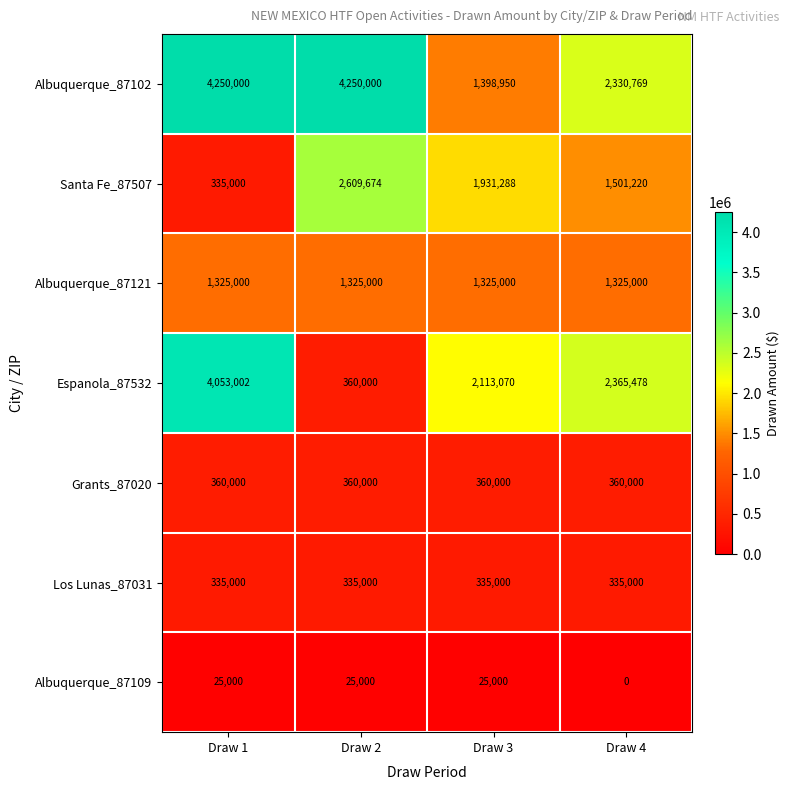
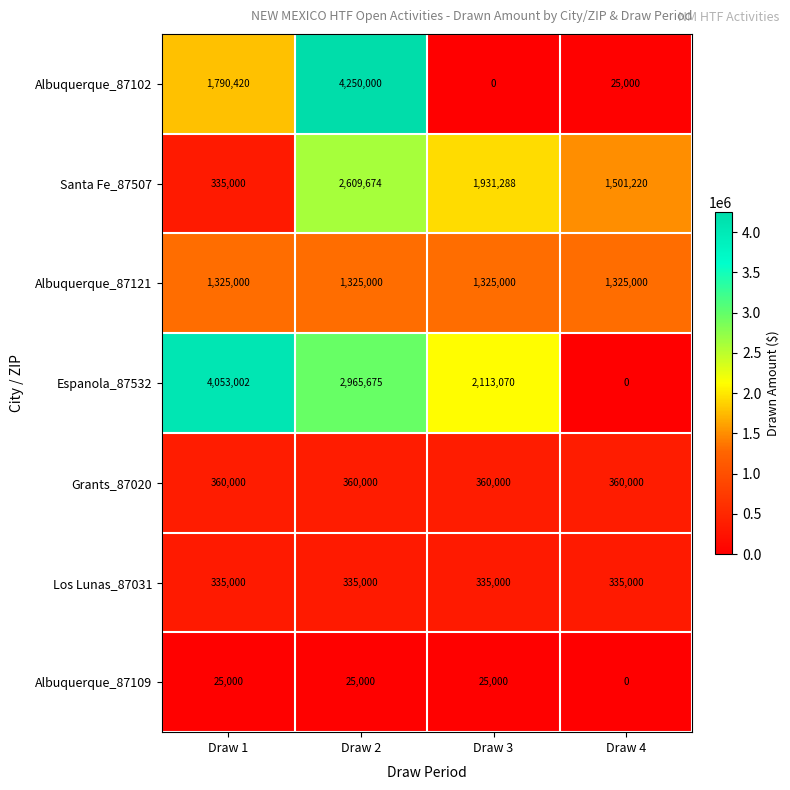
Albuquerque_87102, Draw 1: 4,250,000 -> 1,790,420
Albuquerque_87102, Draw 3: 1,398,950 -> 0
Albuquerque_87102, Draw 4: 2,330,769 -> 25,000
Espanola_87532, Draw 2: 360,000 -> 2,965,675
Espanola_87532, Draw 4: 2,365,478 -> 0
